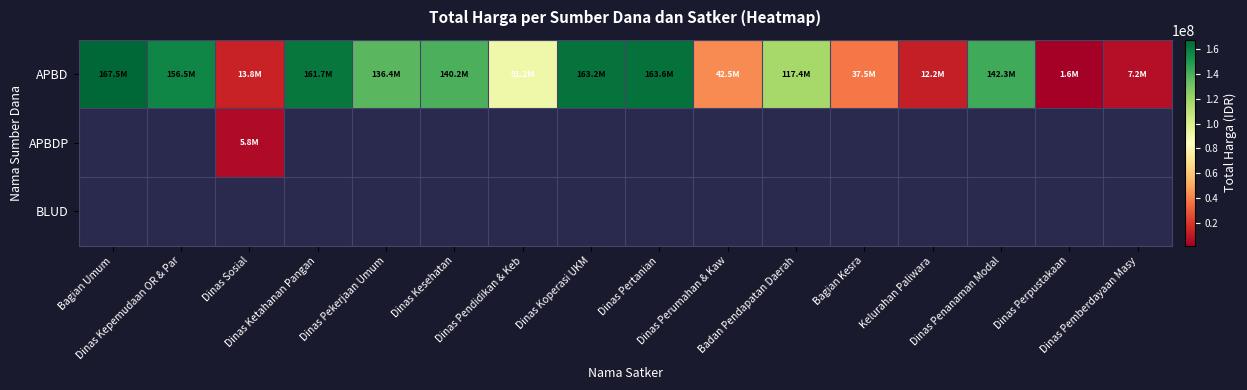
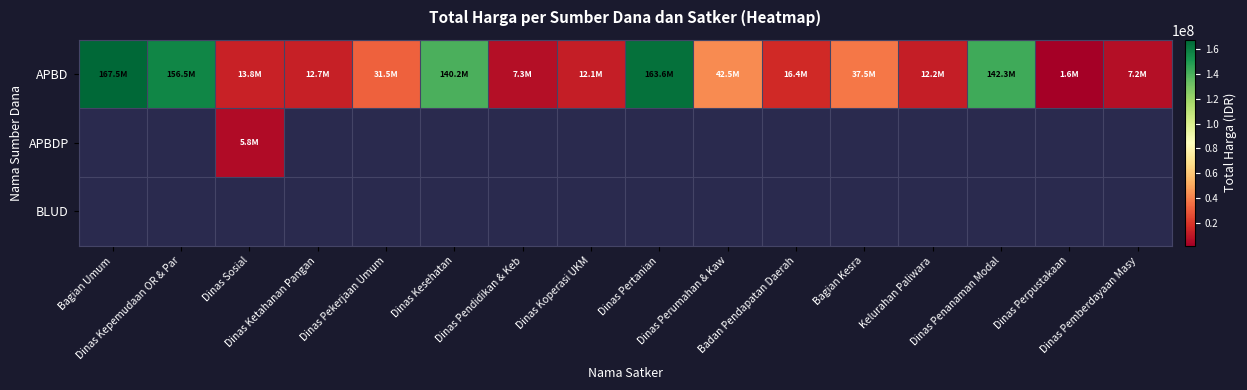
APBD, Dinas Ketahanan Pangan: 161.7M -> 12.7M
APBD, Dinas Pekerjaan Umum: 136.4M -> 31.5M
APBD, Dinas Pendidikan & Keb: 91.2M -> 7.3M
APBD, Dinas Koperasi UKM: 163.2M -> 12.1M
APBD, Badan Pendapatan Daerah: 117.4M -> 16.4M
